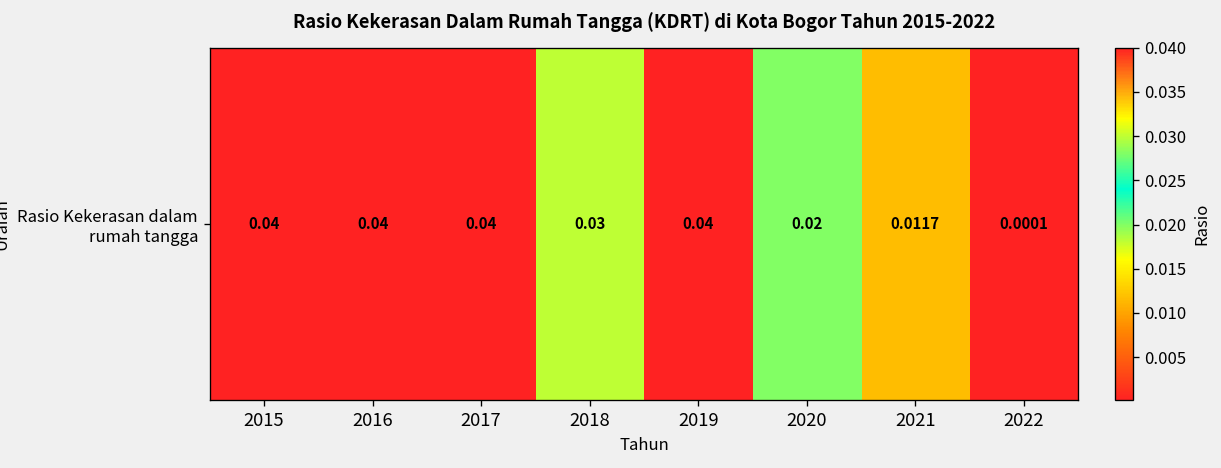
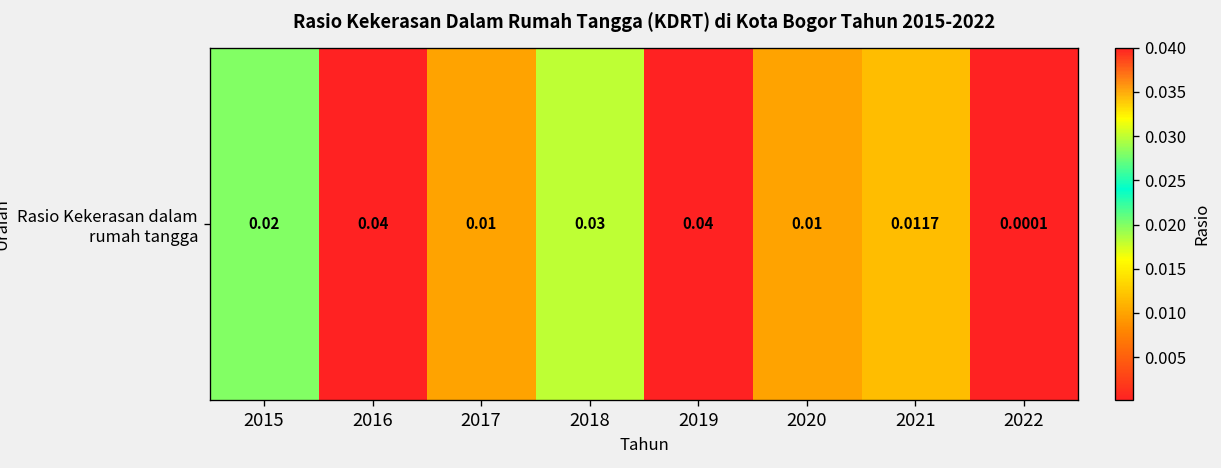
Rasio Kekerasan dalam rumah tangga, 2015: 0.04 -> 0.02
Rasio Kekerasan dalam rumah tangga, 2017: 0.04 -> 0.01
Rasio Kekerasan dalam rumah tangga, 2020: 0.02 -> 0.01
